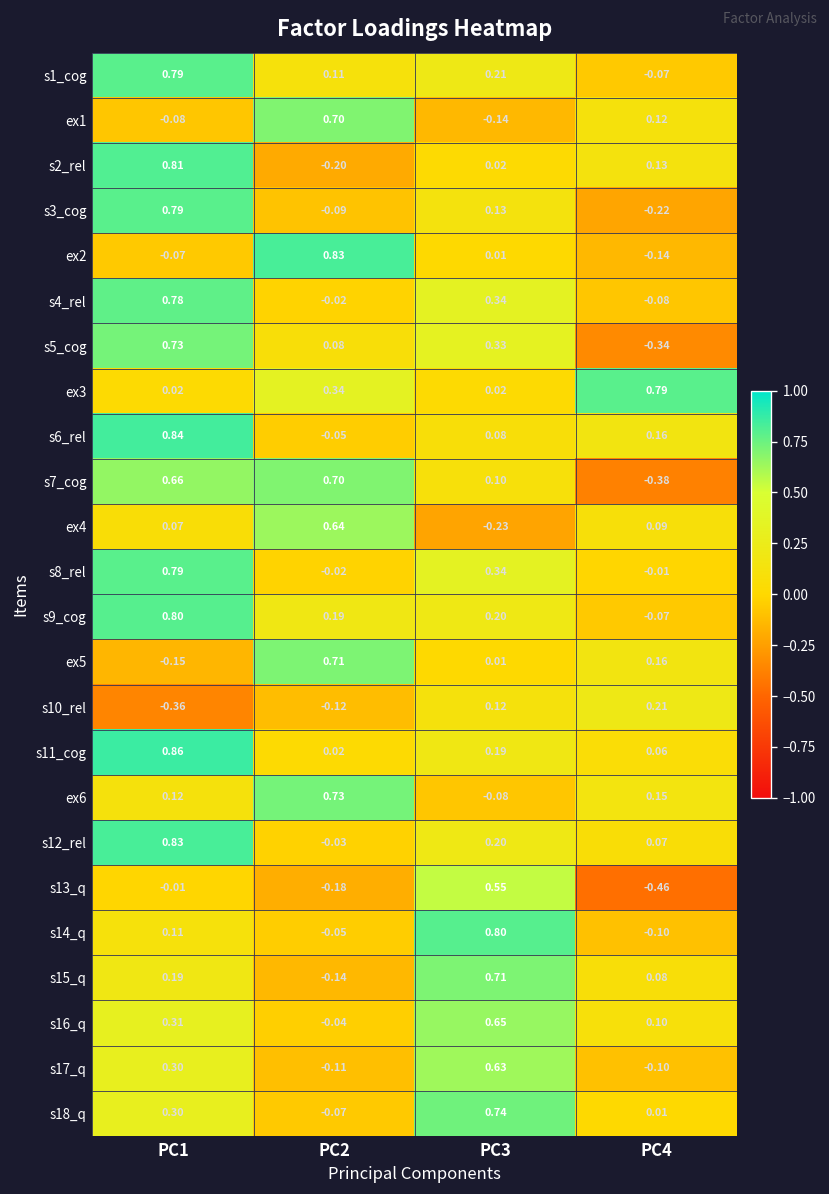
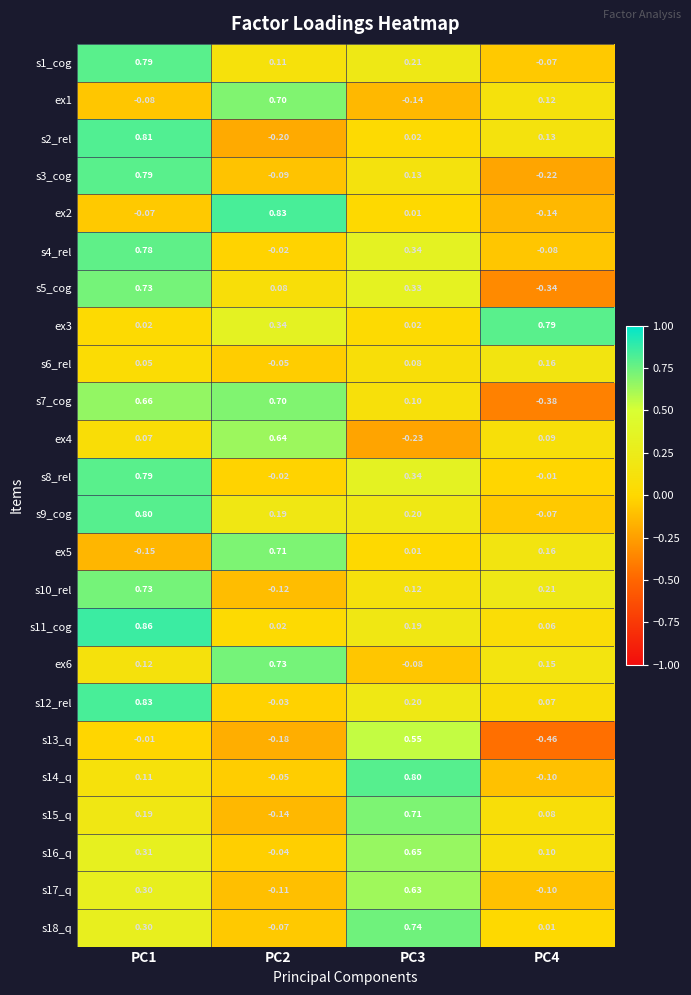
s6_rel, PC1: 0.84 -> 0.05
s10_rel, PC1: -0.36 -> 0.73
